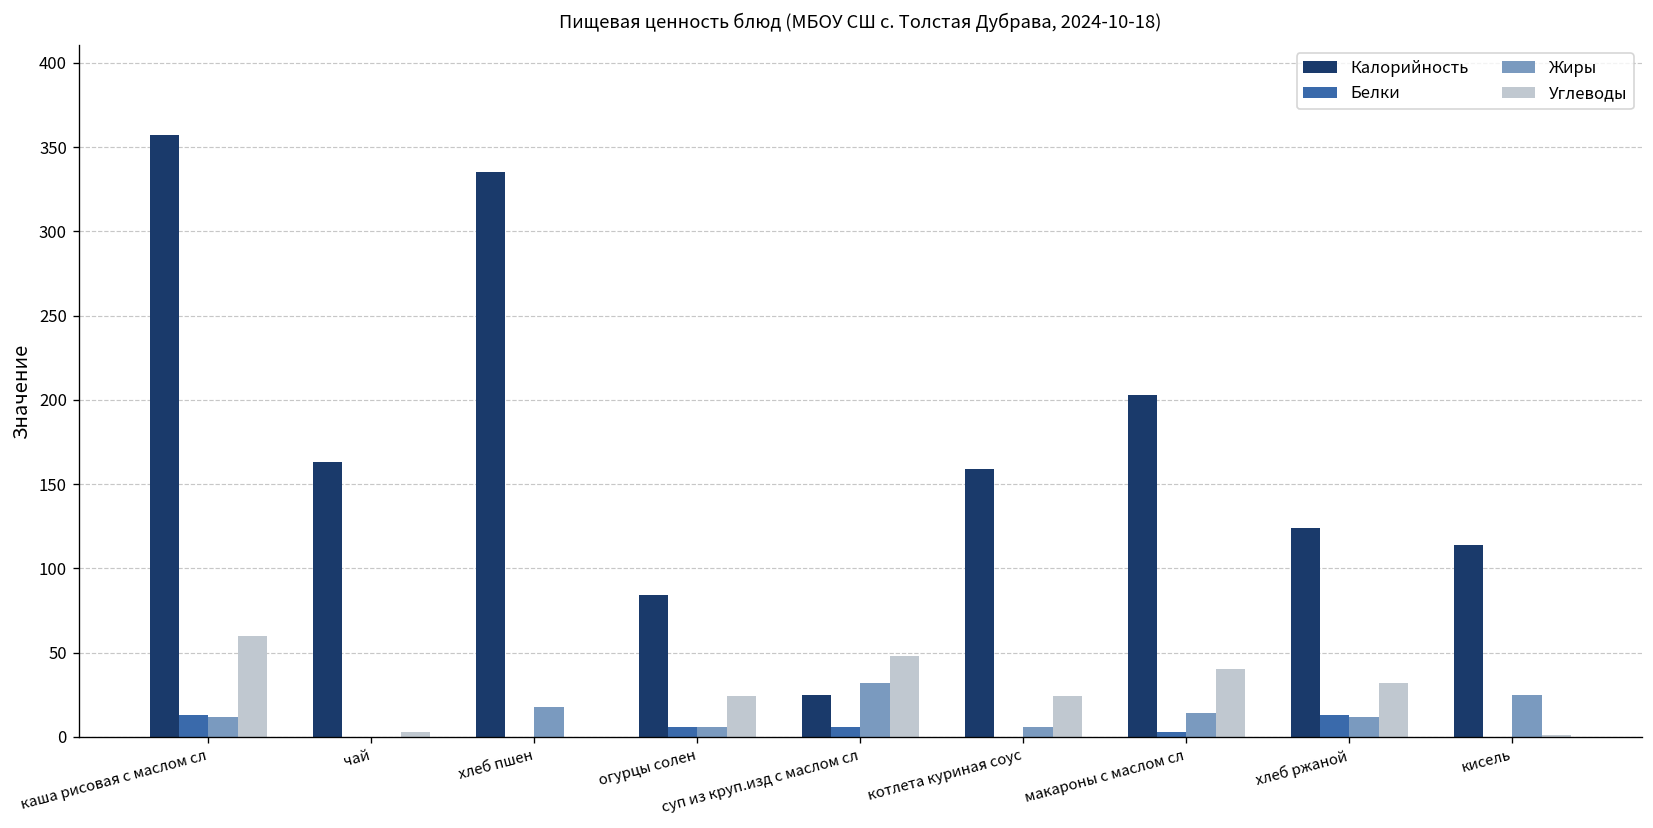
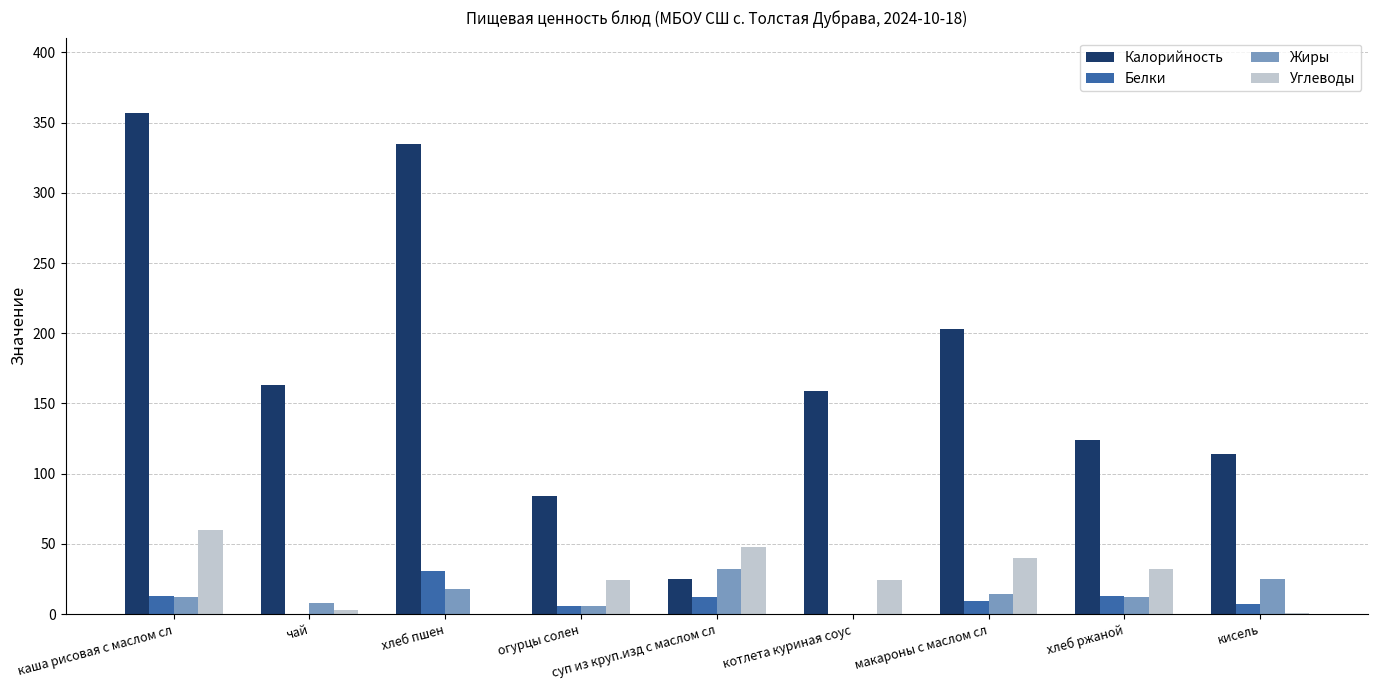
Жиры, чай: 0 -> 8
Белки, хлеб пшен: 0 -> 31
Белки, суп из круп.изд с маслом сл: 6 -> 12
Жиры, котлета куриная соус: 6 -> 0
Белки, макароны с маслом сл: 3 -> 9
Белки, кисель: 0 -> 7
